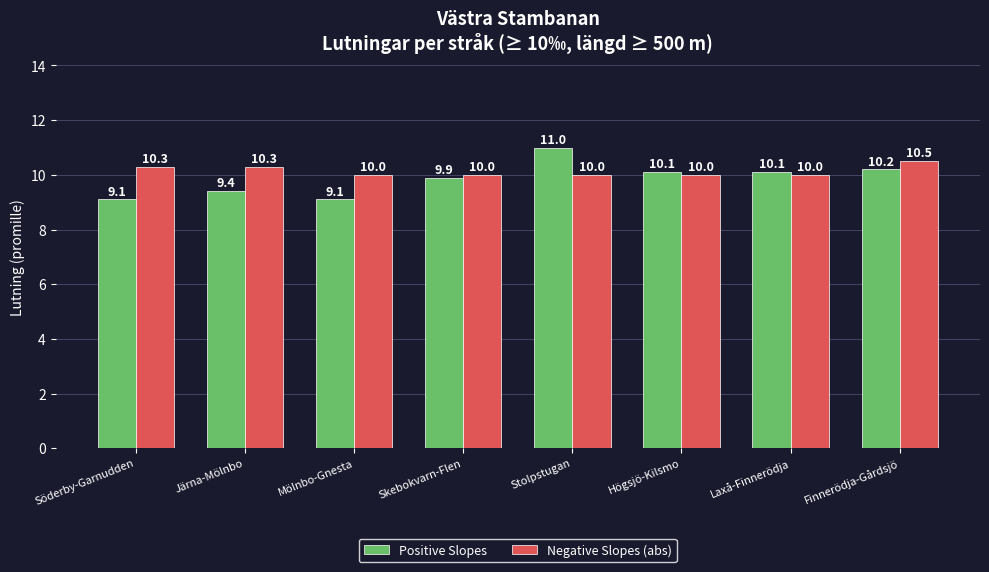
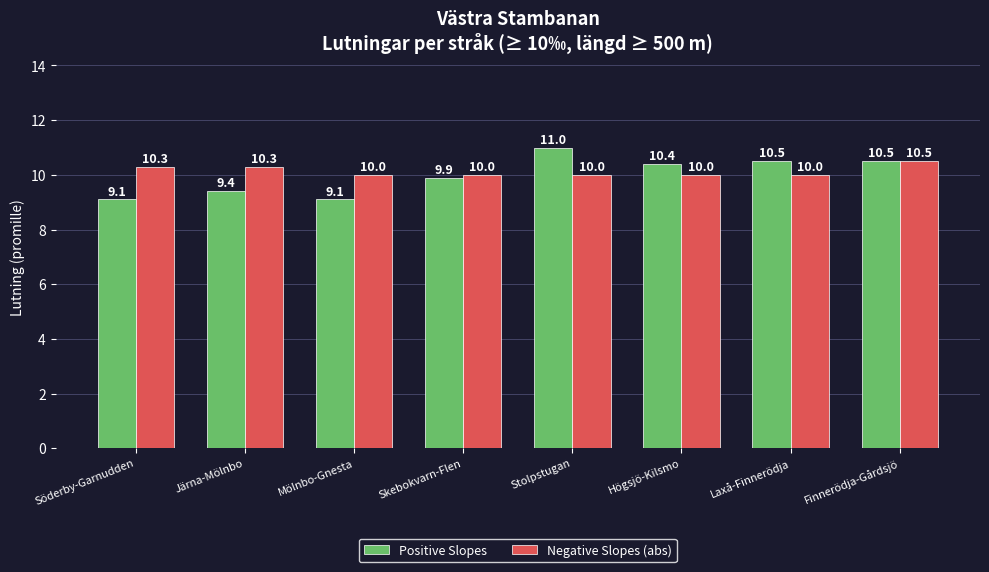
Positive Slopes, Högsjö-Kilsmo: 10.1 -> 10.4
Positive Slopes, Laxå-Finnerödja: 10.1 -> 10.5
Positive Slopes, Finnerödja-Gårdsjö: 10.2 -> 10.5
